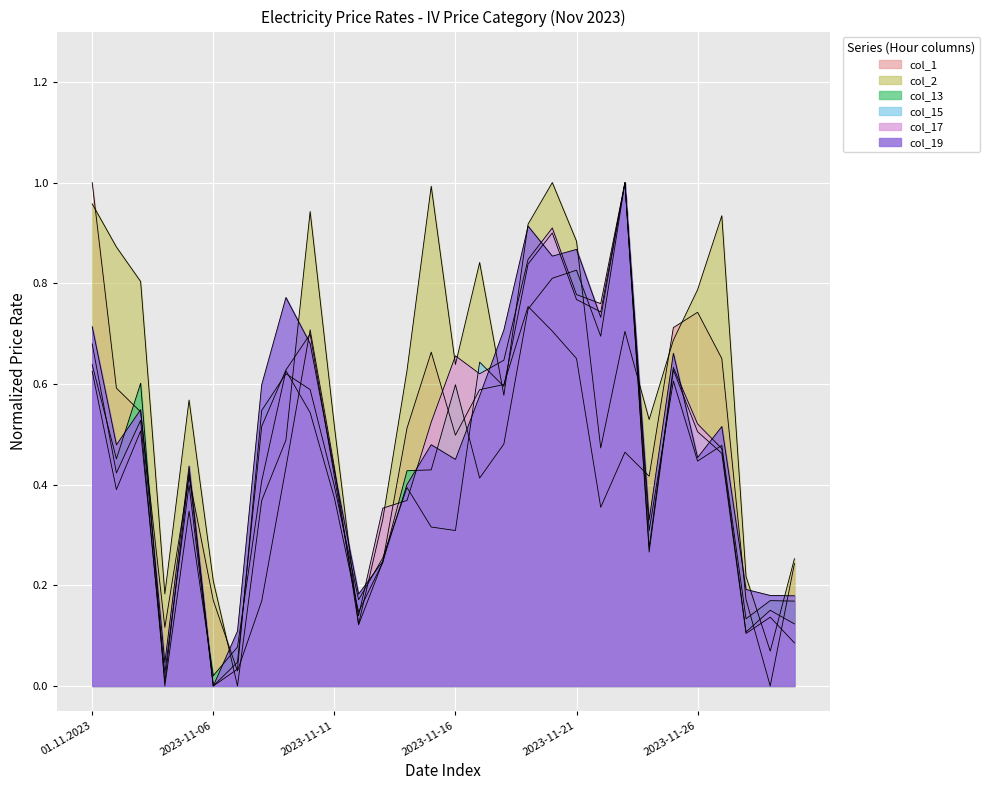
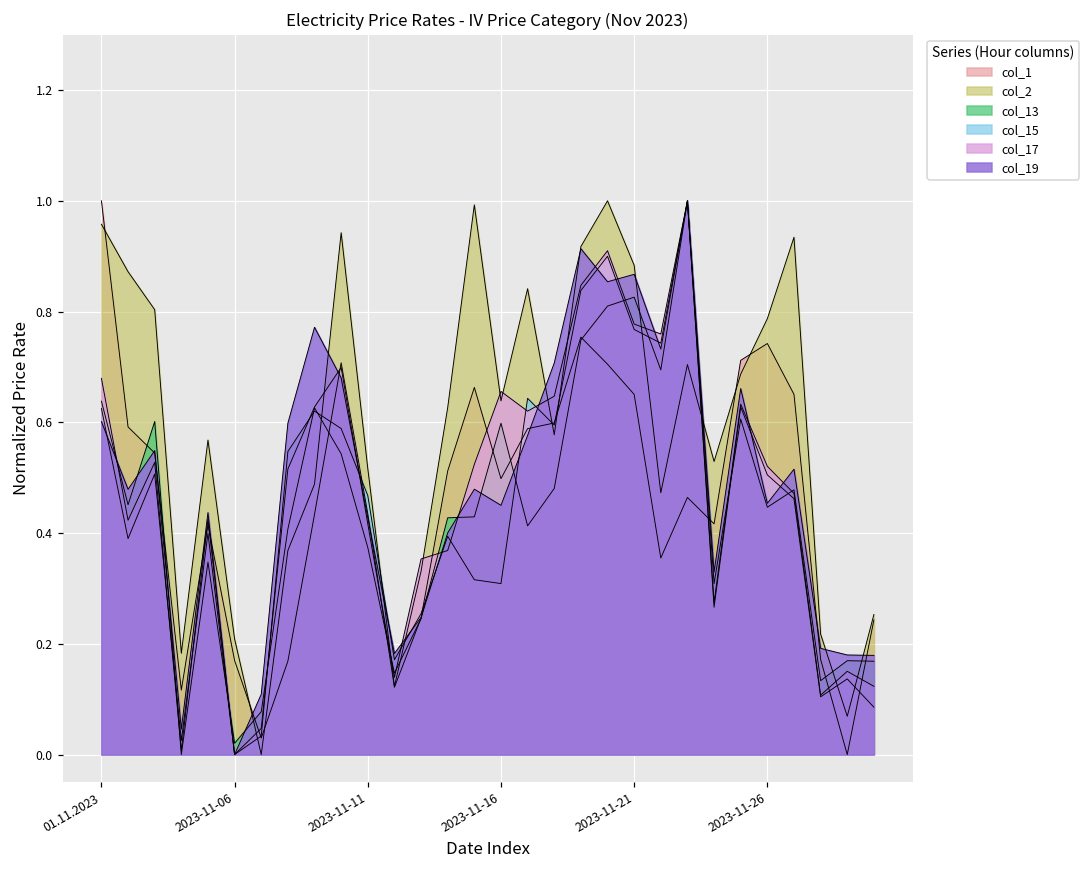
col_19, 01.11.2023: 0.71 -> 0.60
col_15, 2023-11-11: 0.40 -> 0.47
